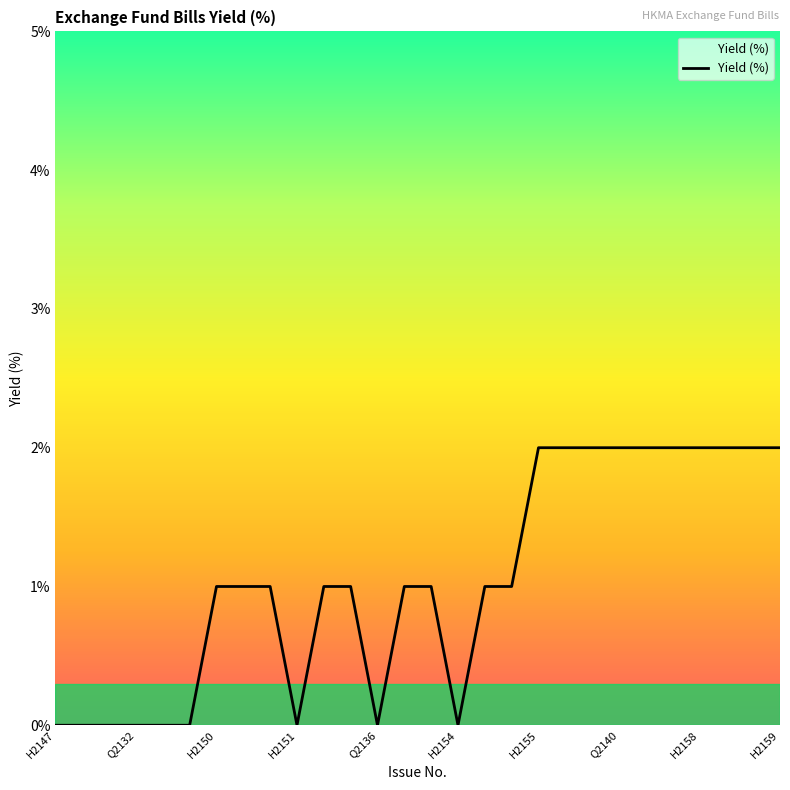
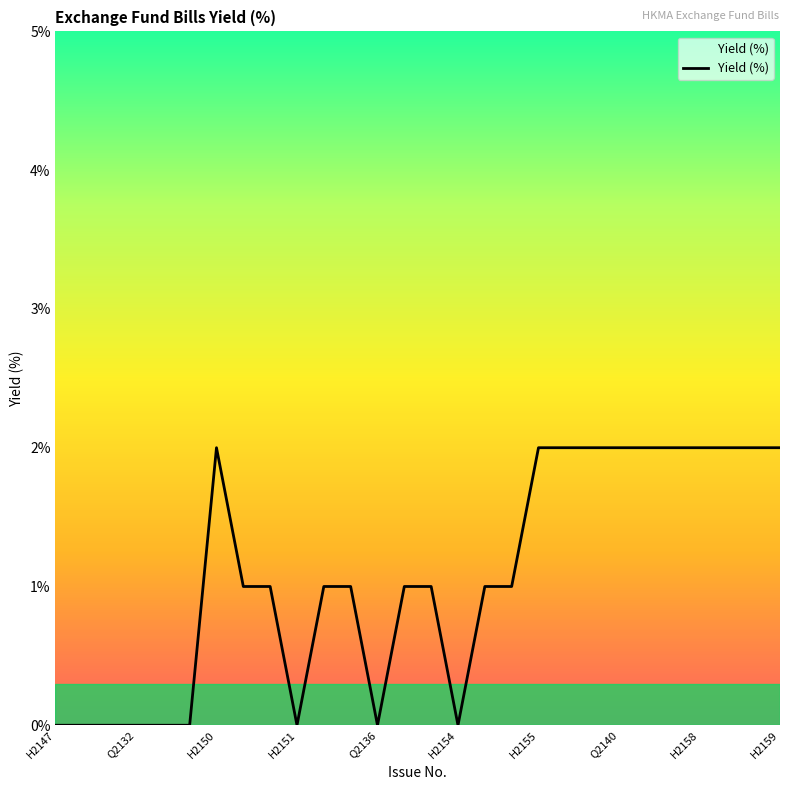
H2150: 1.00% -> 2.00%
